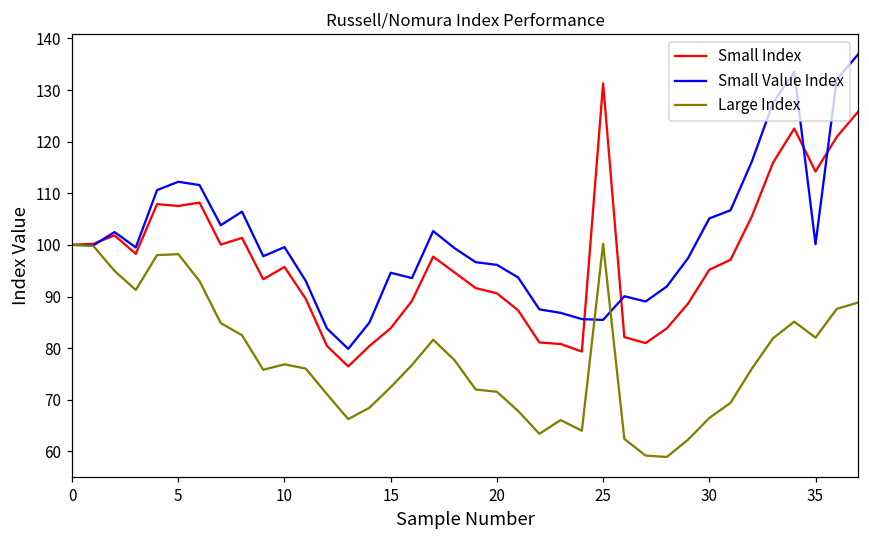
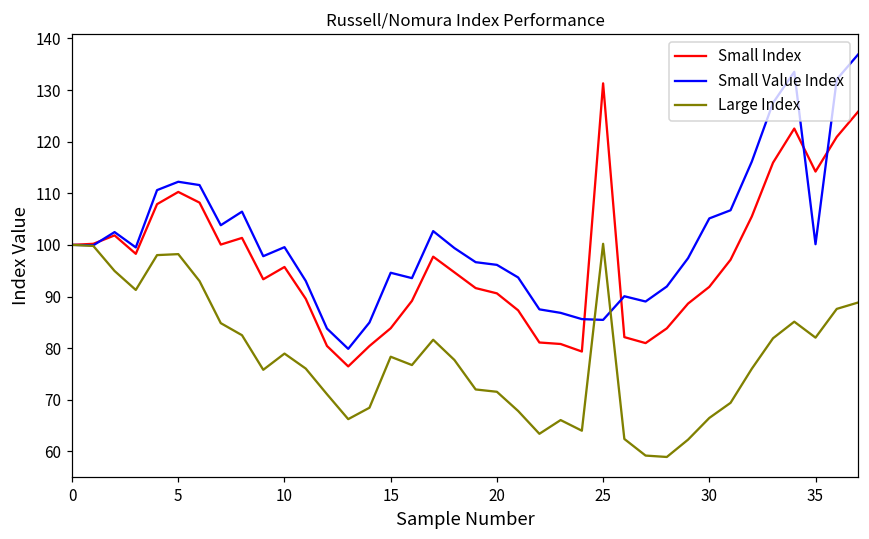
Small Index, 5: 108 -> 110
Large Index, 10: 77 -> 79
Large Index, 15: 72 -> 78
Small Index, 30: 95 -> 92
